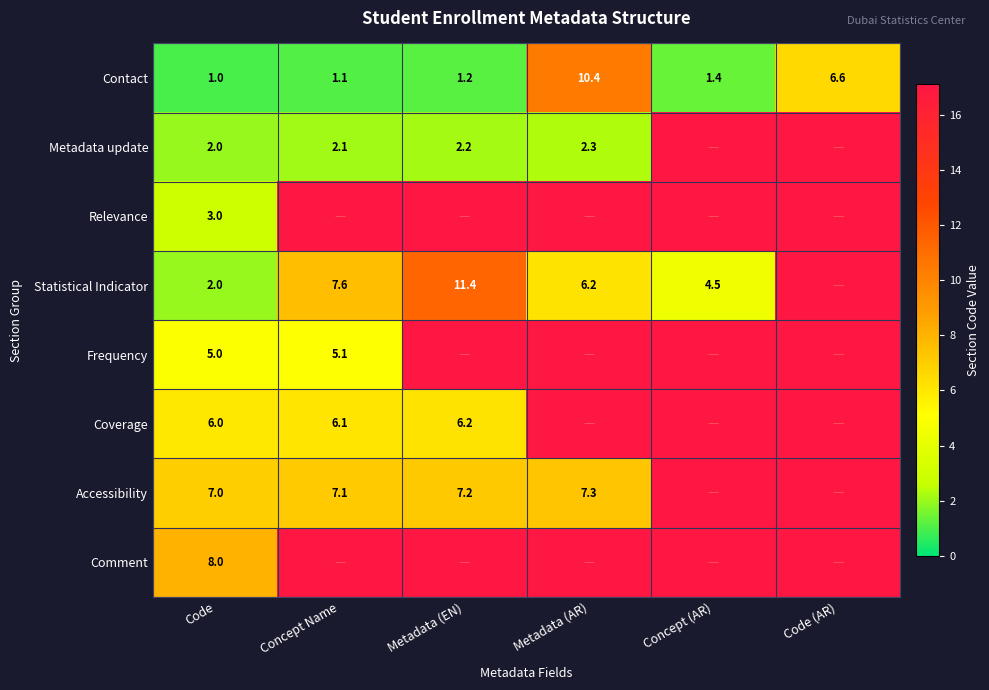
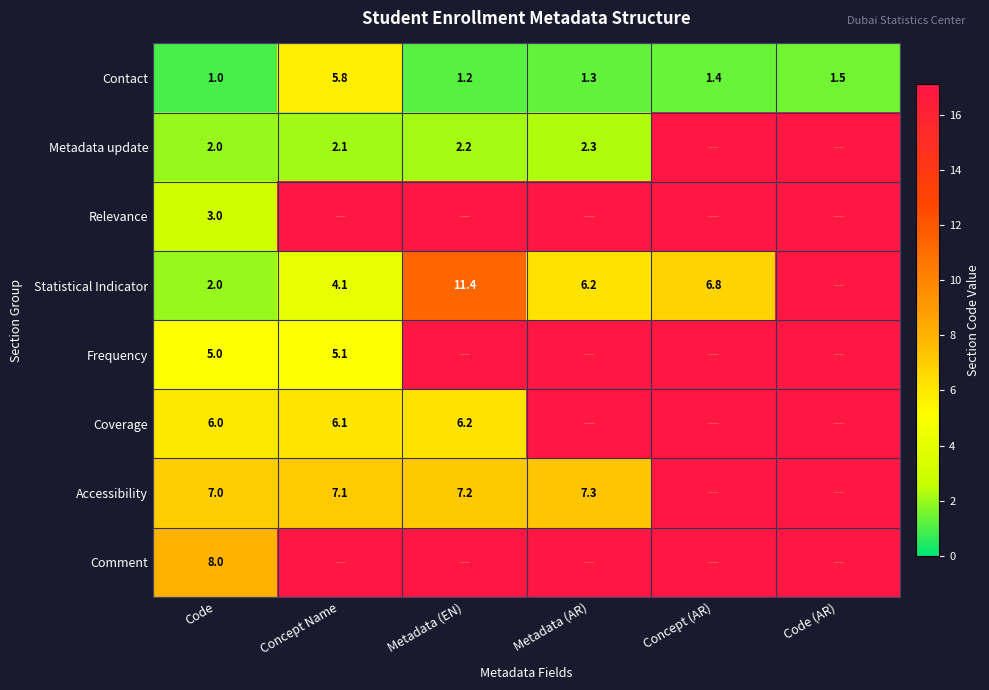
Contact, Concept Name: 1.1 -> 5.8
Contact, Metadata (AR): 10.4 -> 1.3
Contact, Code (AR): 6.6 -> 1.5
Statistical Indicator, Concept Name: 7.6 -> 4.1
Statistical Indicator, Concept (AR): 4.5 -> 6.8
